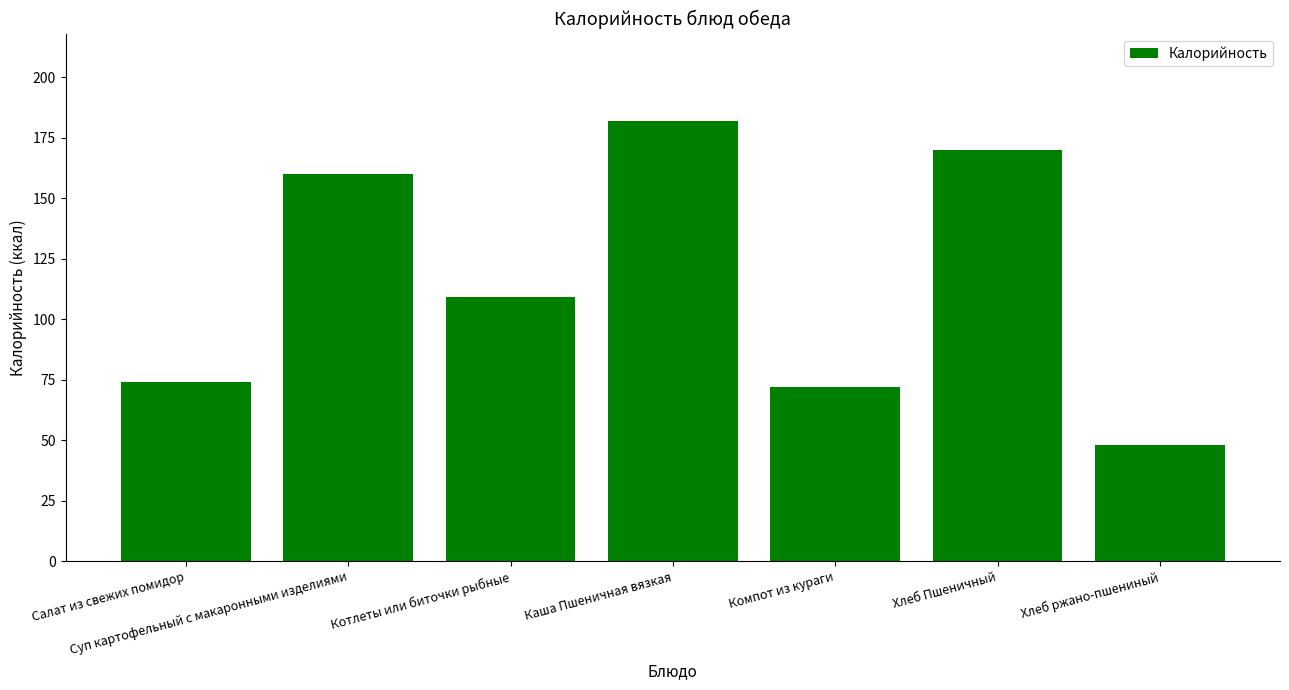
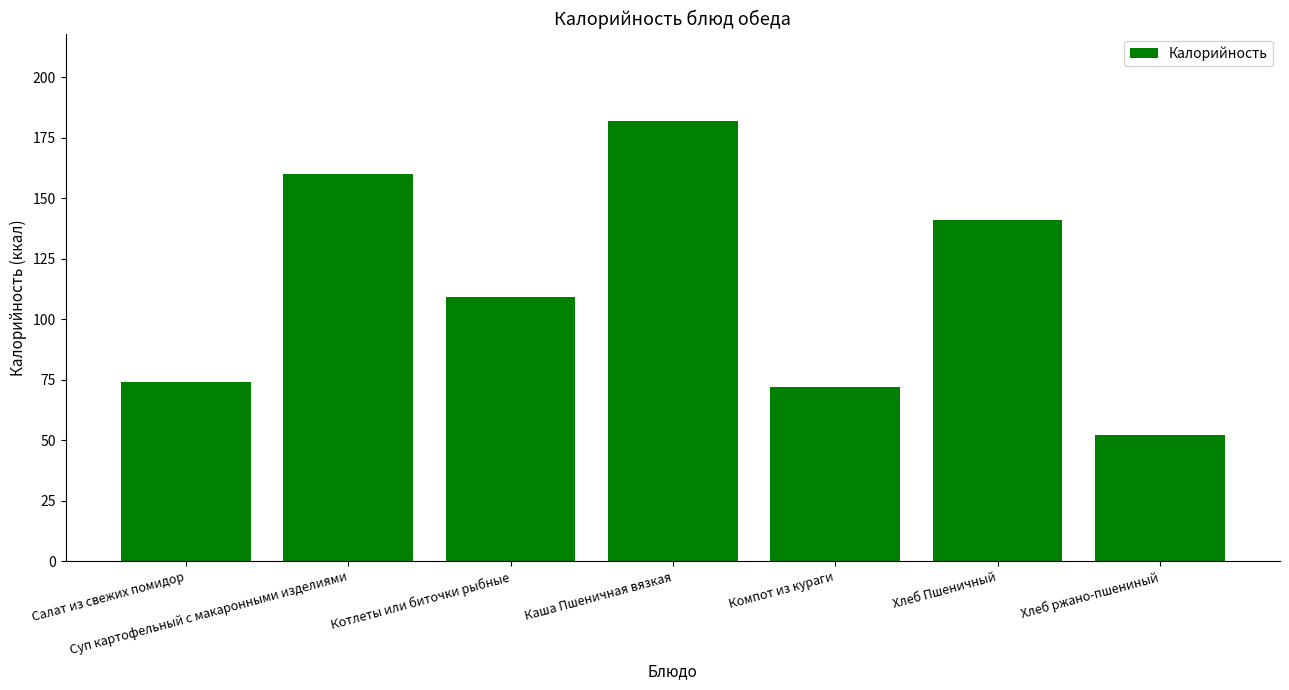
Хлеб Пшеничный: 170 -> 141
Хлеб ржано-пшениный: 48 -> 52
